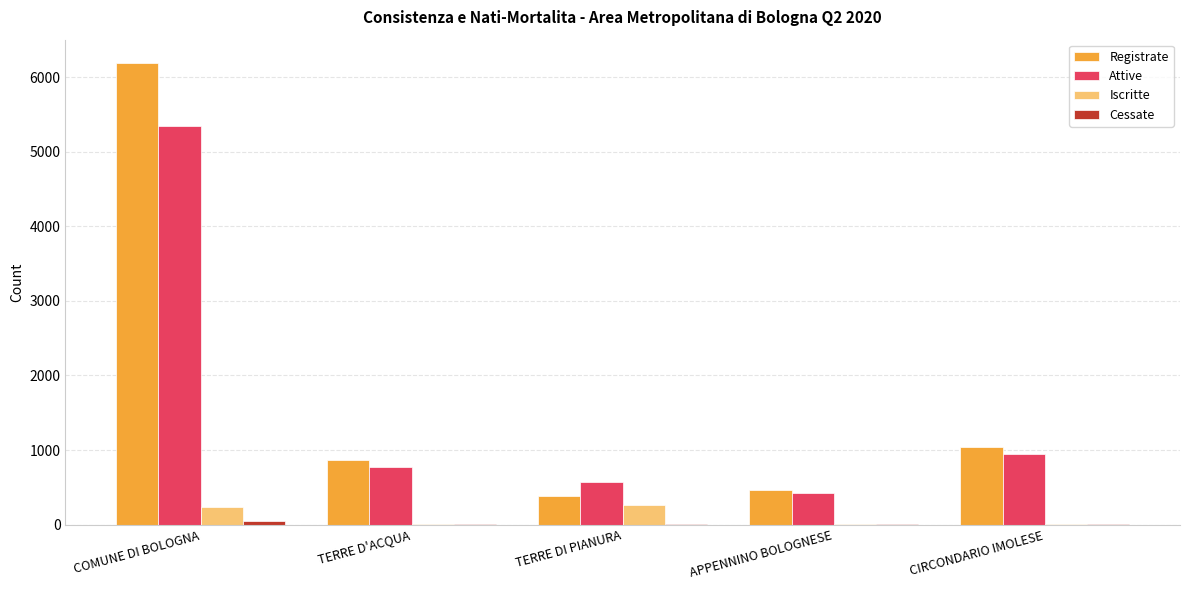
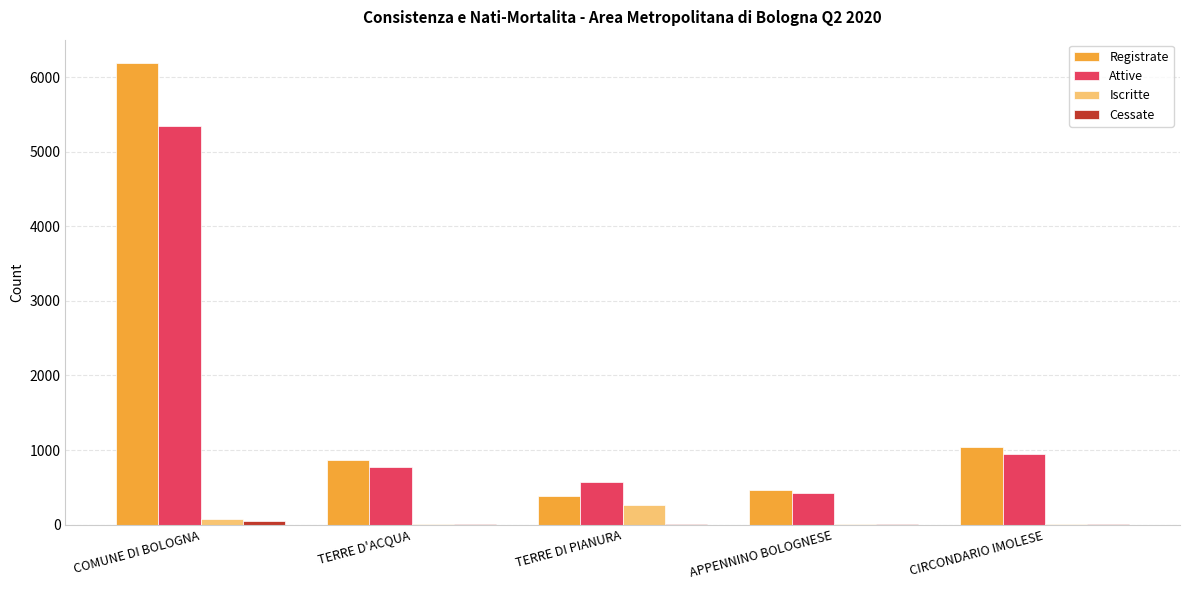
Iscritte, COMUNE DI BOLOGNA: 200 -> 100
